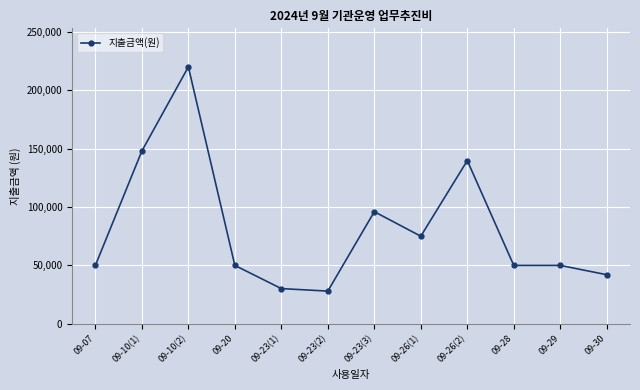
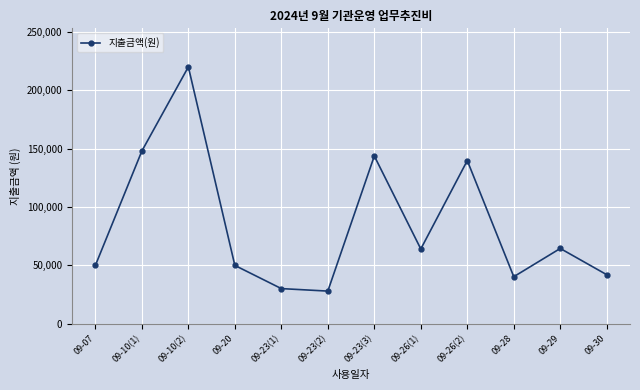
09-23(3): 96,000 -> 144,000
09-26(1): 75,000 -> 64,000
09-28: 50,000 -> 40,000
09-29: 50,000 -> 65,000
